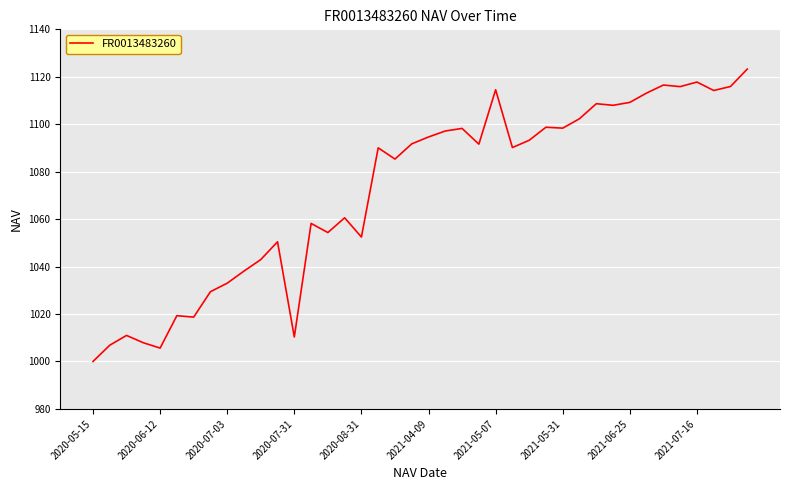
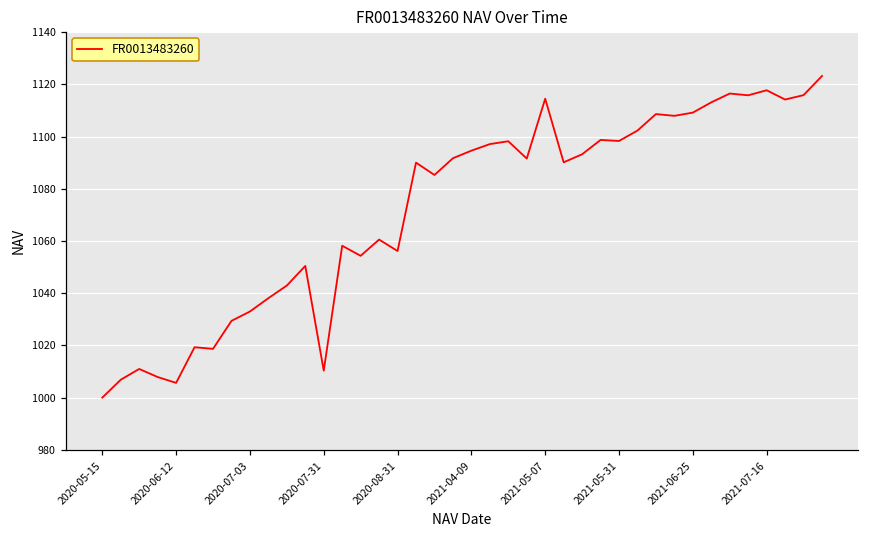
2020-08-31: 1052 -> 1056
